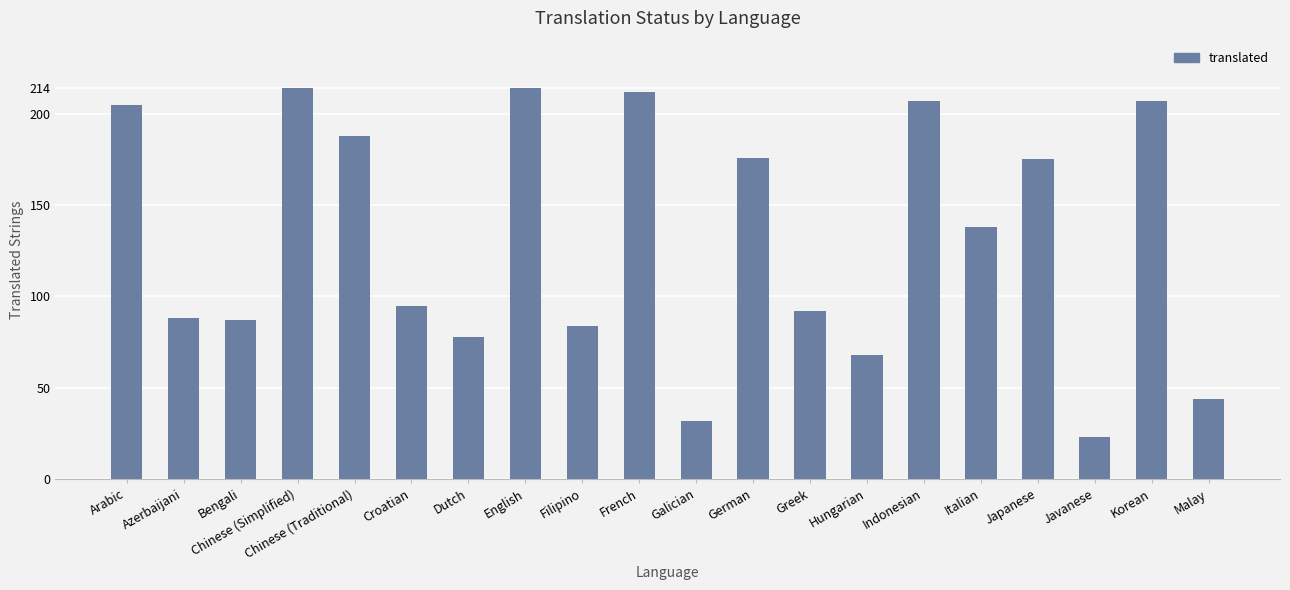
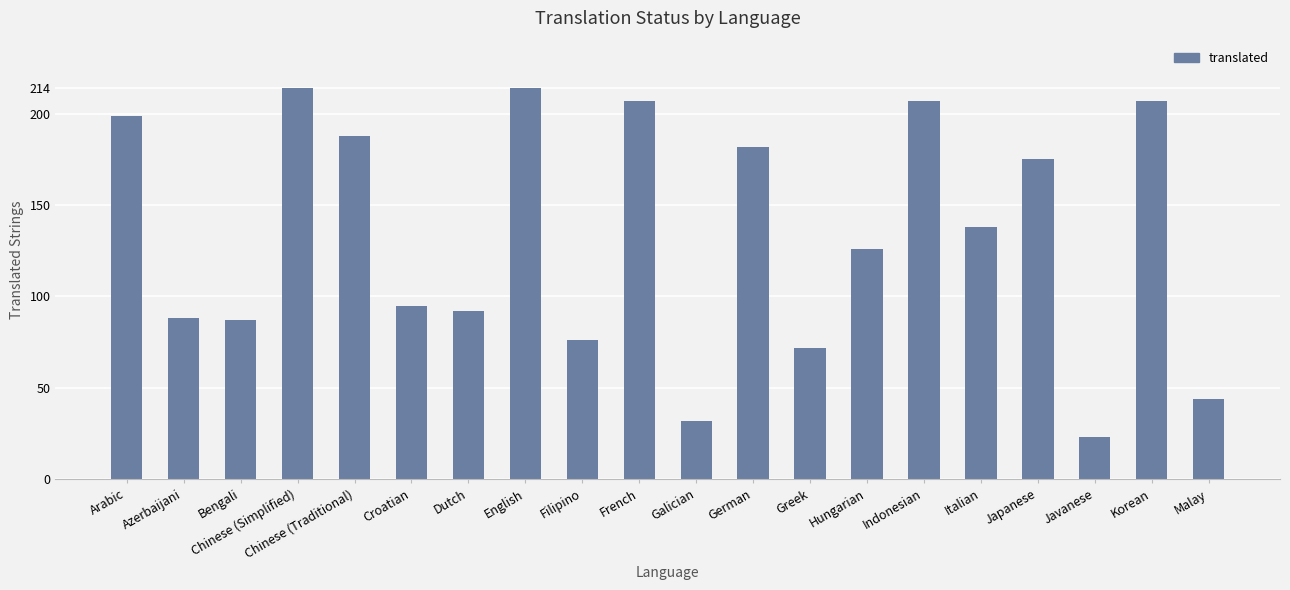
Arabic: 205 -> 199
Dutch: 78 -> 92
Filipino: 84 -> 76
French: 212 -> 207
German: 176 -> 182
Greek: 92 -> 72
Hungarian: 68 -> 126
